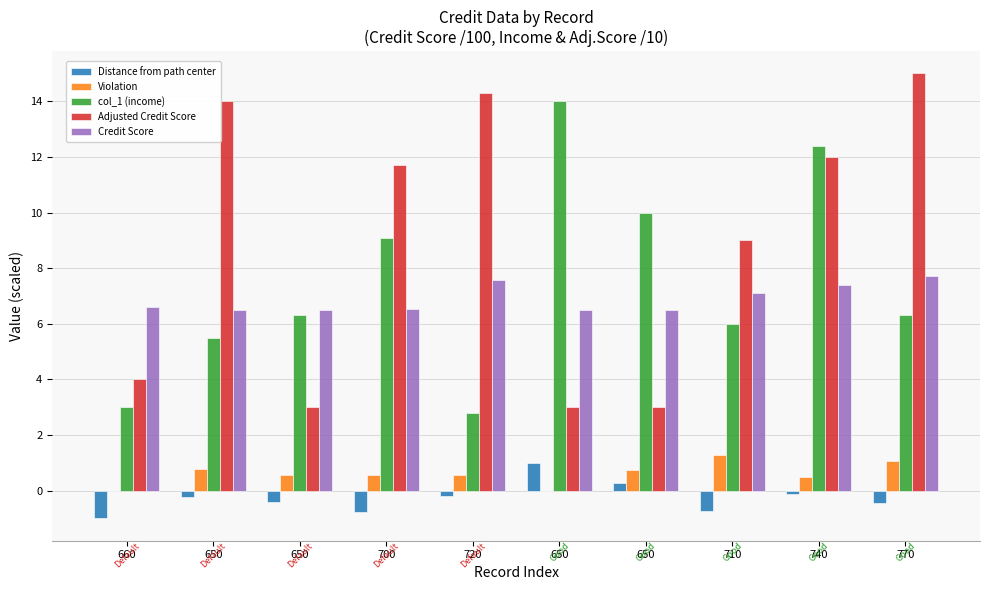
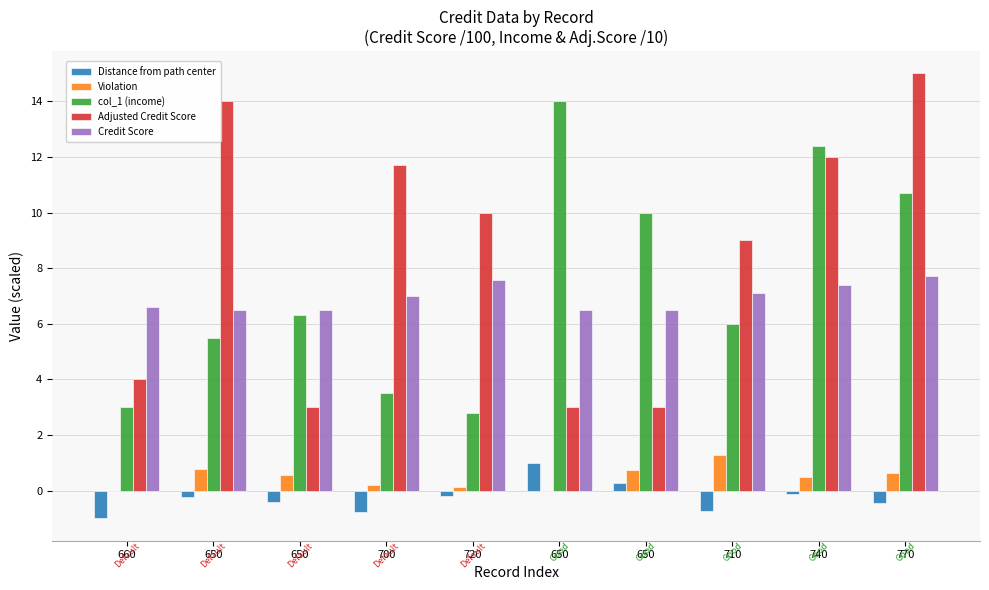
Violation, 700: 0.6 -> 0.2
col_1 (income), 700: 9.1 -> 3.5
Credit Score, 700: 6.5 -> 7.0
Violation, 720: 0.6 -> 0.1
Adjusted Credit Score, 720: 14.3 -> 10.0
Violation, 770: 1.1 -> 0.6
col_1 (income), 770: 6.3 -> 10.7
